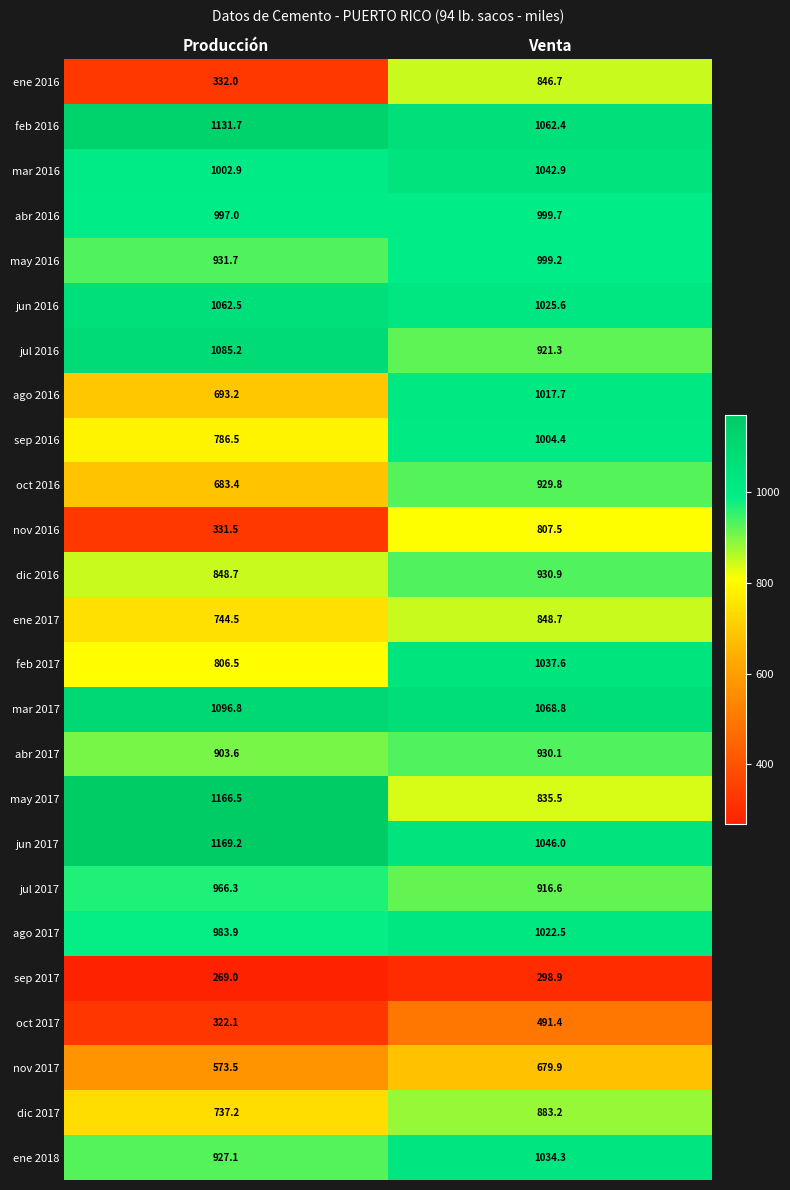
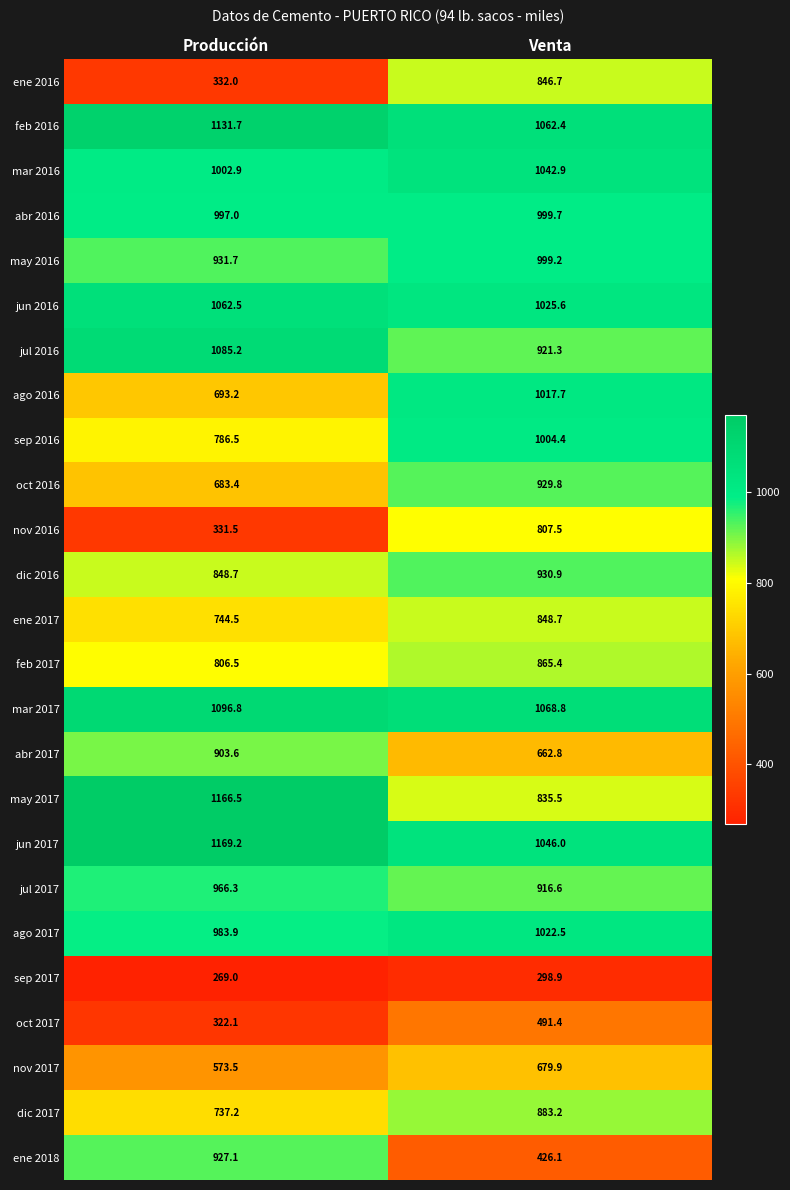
feb 2017, Venta: 1037.6 -> 865.4
abr 2017, Venta: 930.1 -> 662.8
ene 2018, Venta: 1034.3 -> 426.1
